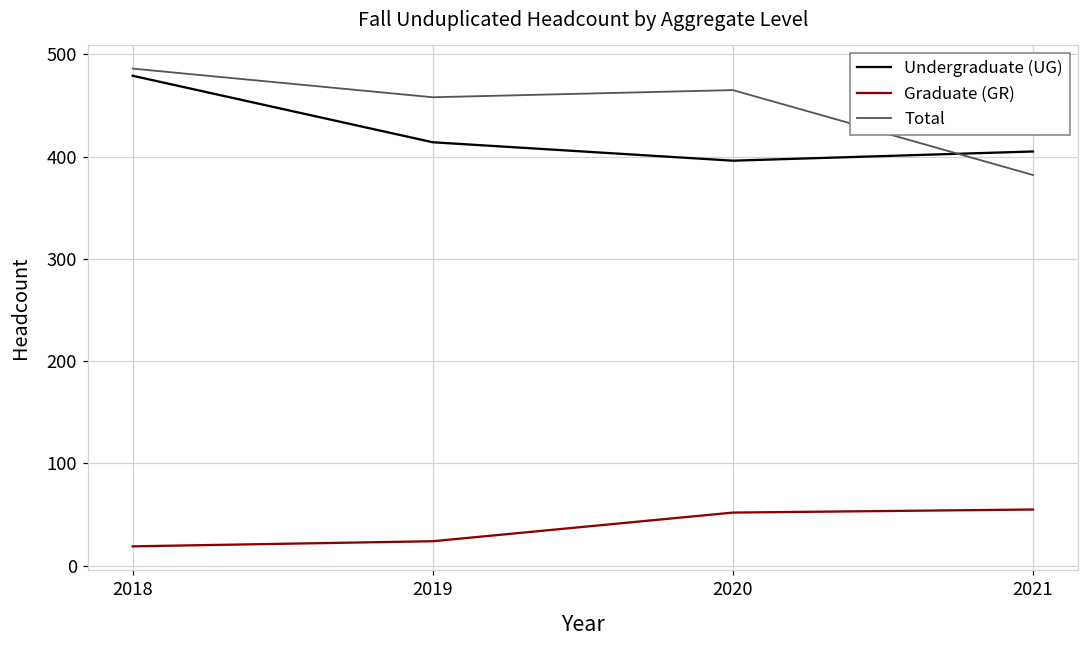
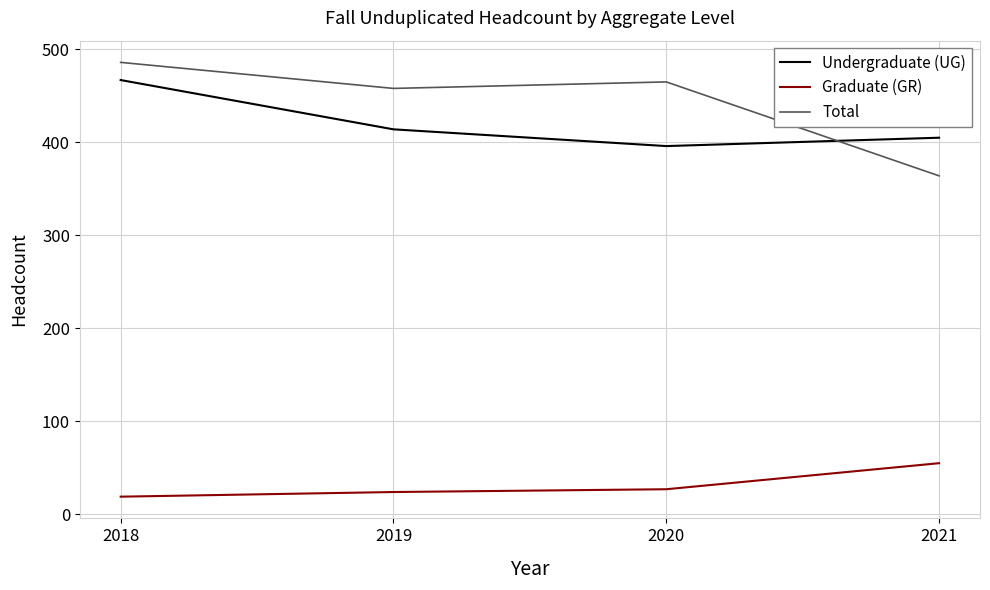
Undergraduate (UG), 2018: 480 -> 470
Graduate (GR), 2020: 50 -> 30
Total, 2021: 380 -> 360
